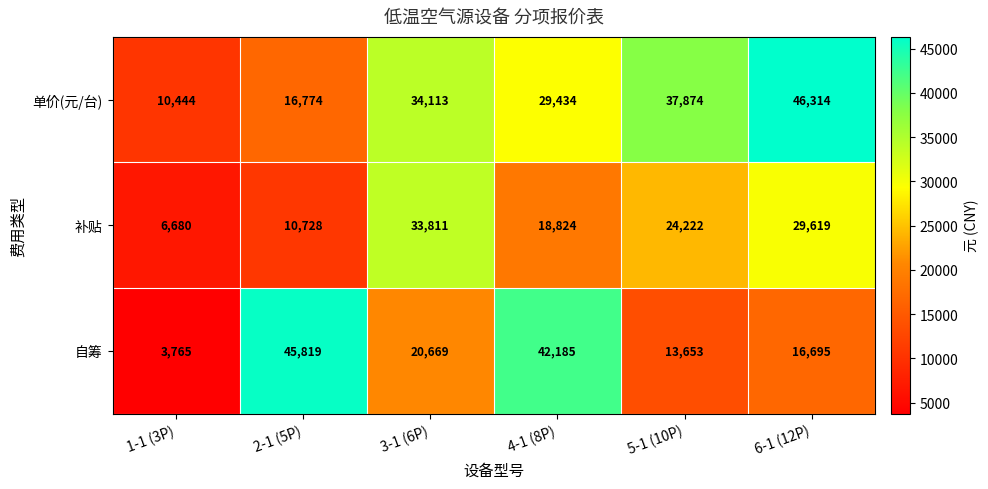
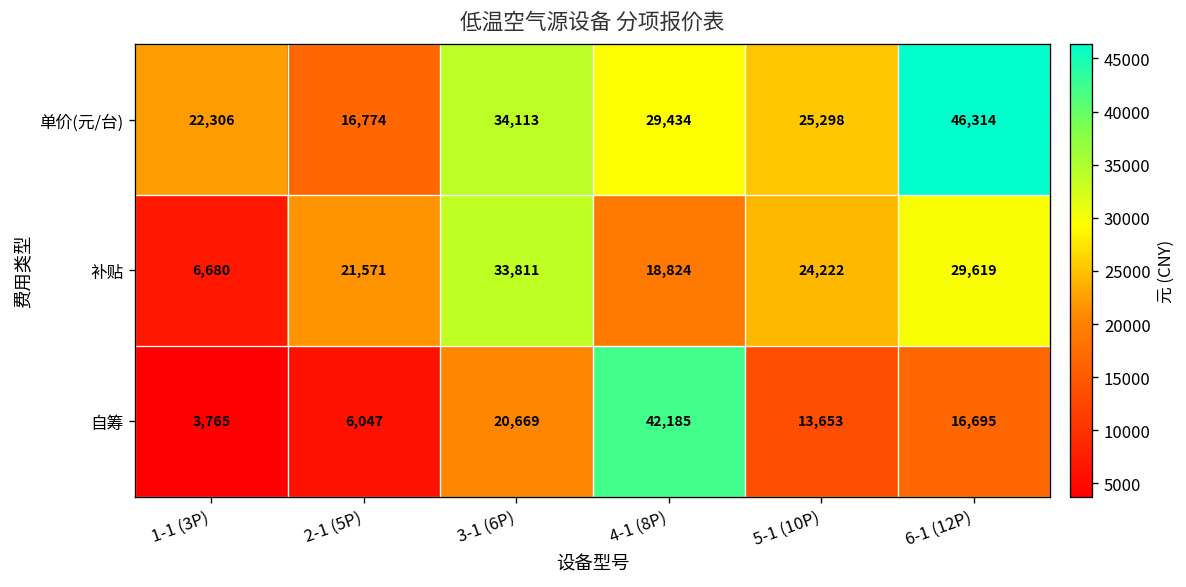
单价(元/台), 1-1 (3P): 10,444 -> 22,306
单价(元/台), 5-1 (10P): 37,874 -> 25,298
补贴, 2-1 (5P): 10,728 -> 21,571
自筹, 2-1 (5P): 45,819 -> 6,047
